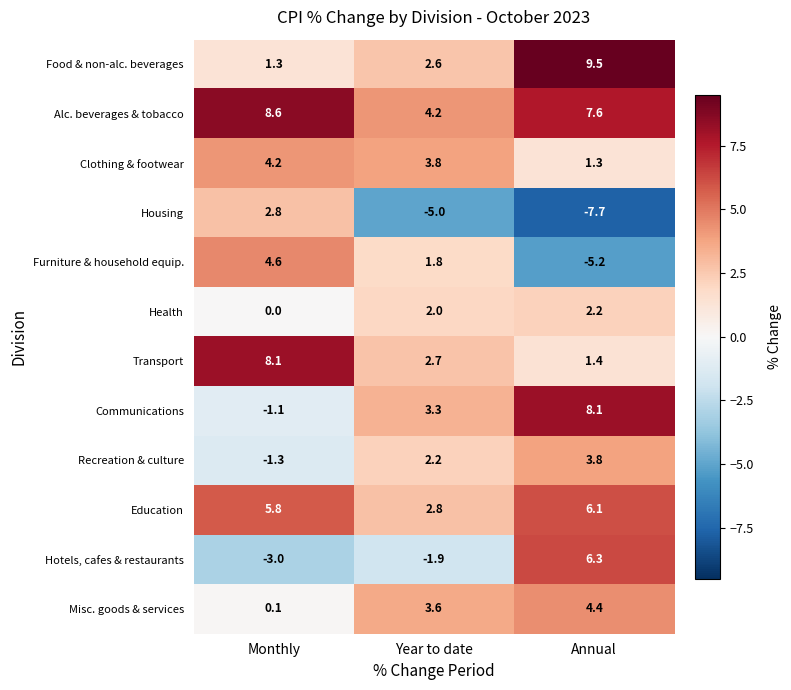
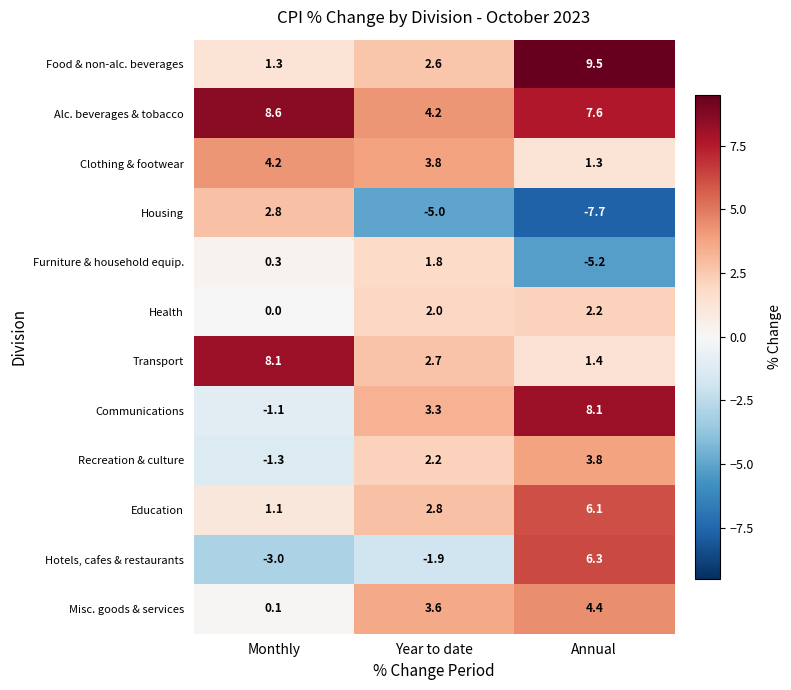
Furniture & household equip., Monthly: 4.6 -> 0.3
Education, Monthly: 5.8 -> 1.1
